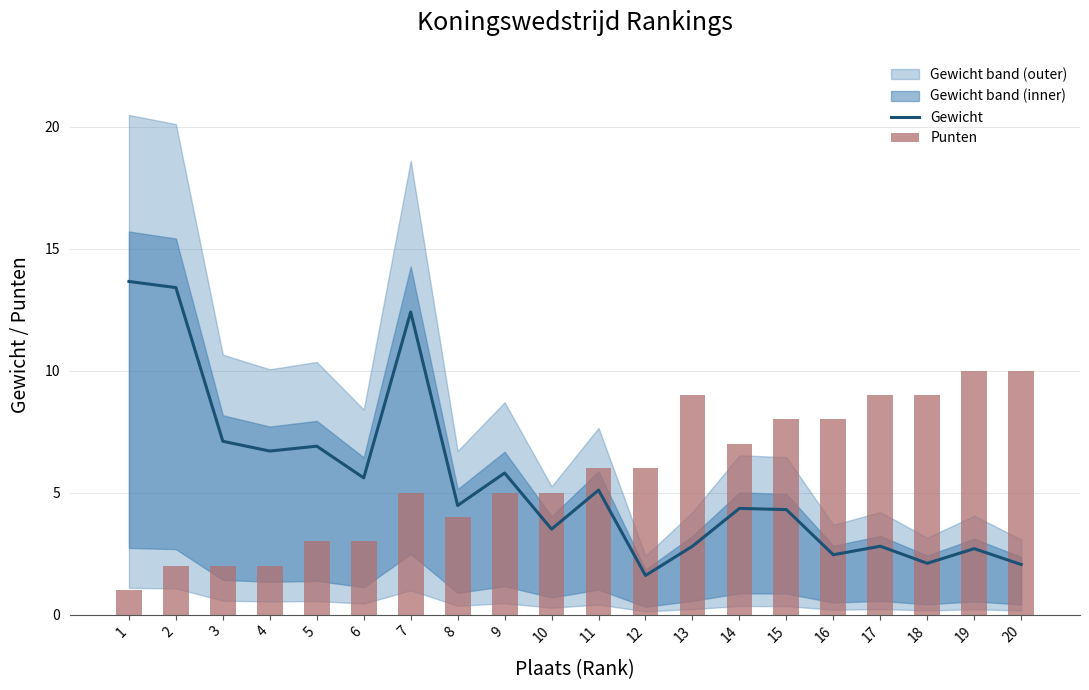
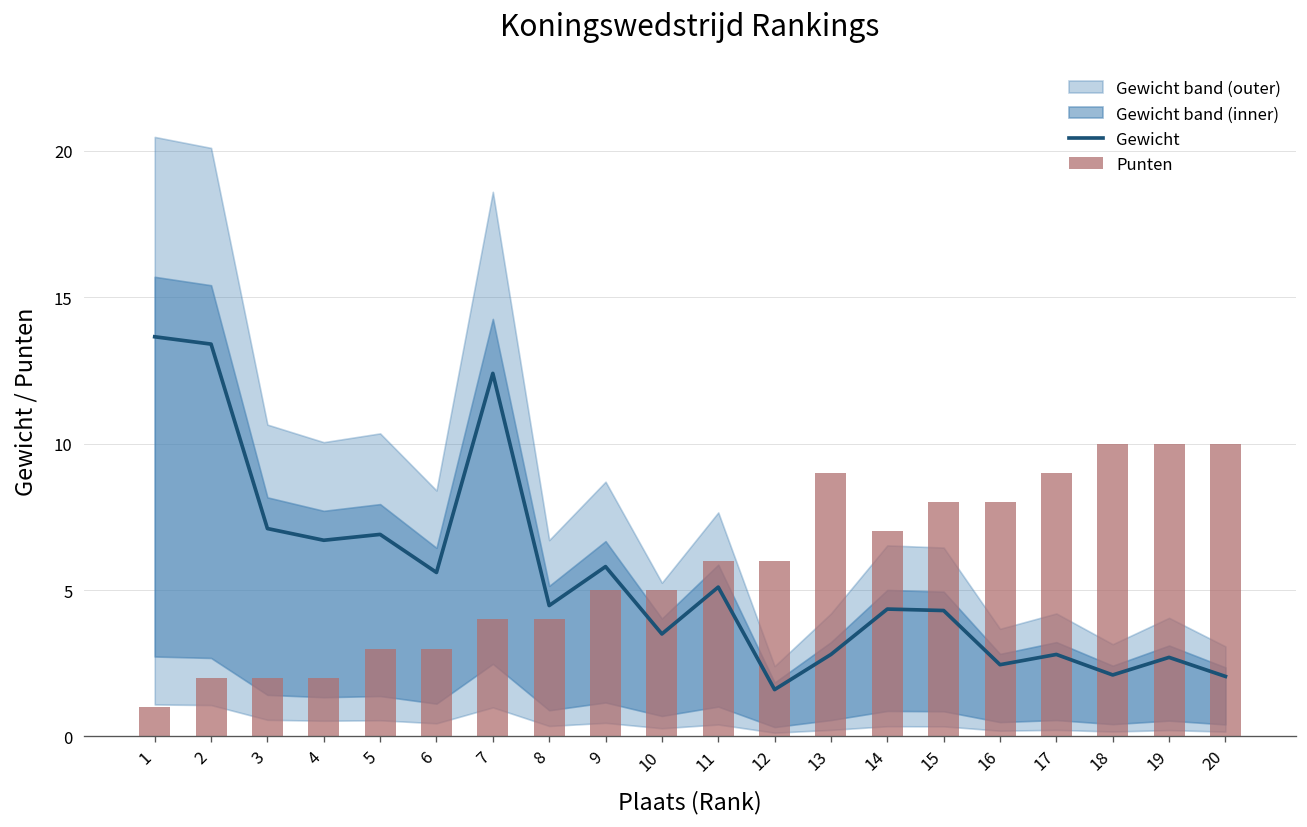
Punten, 7: 5 -> 4
Punten, 18: 9 -> 10
